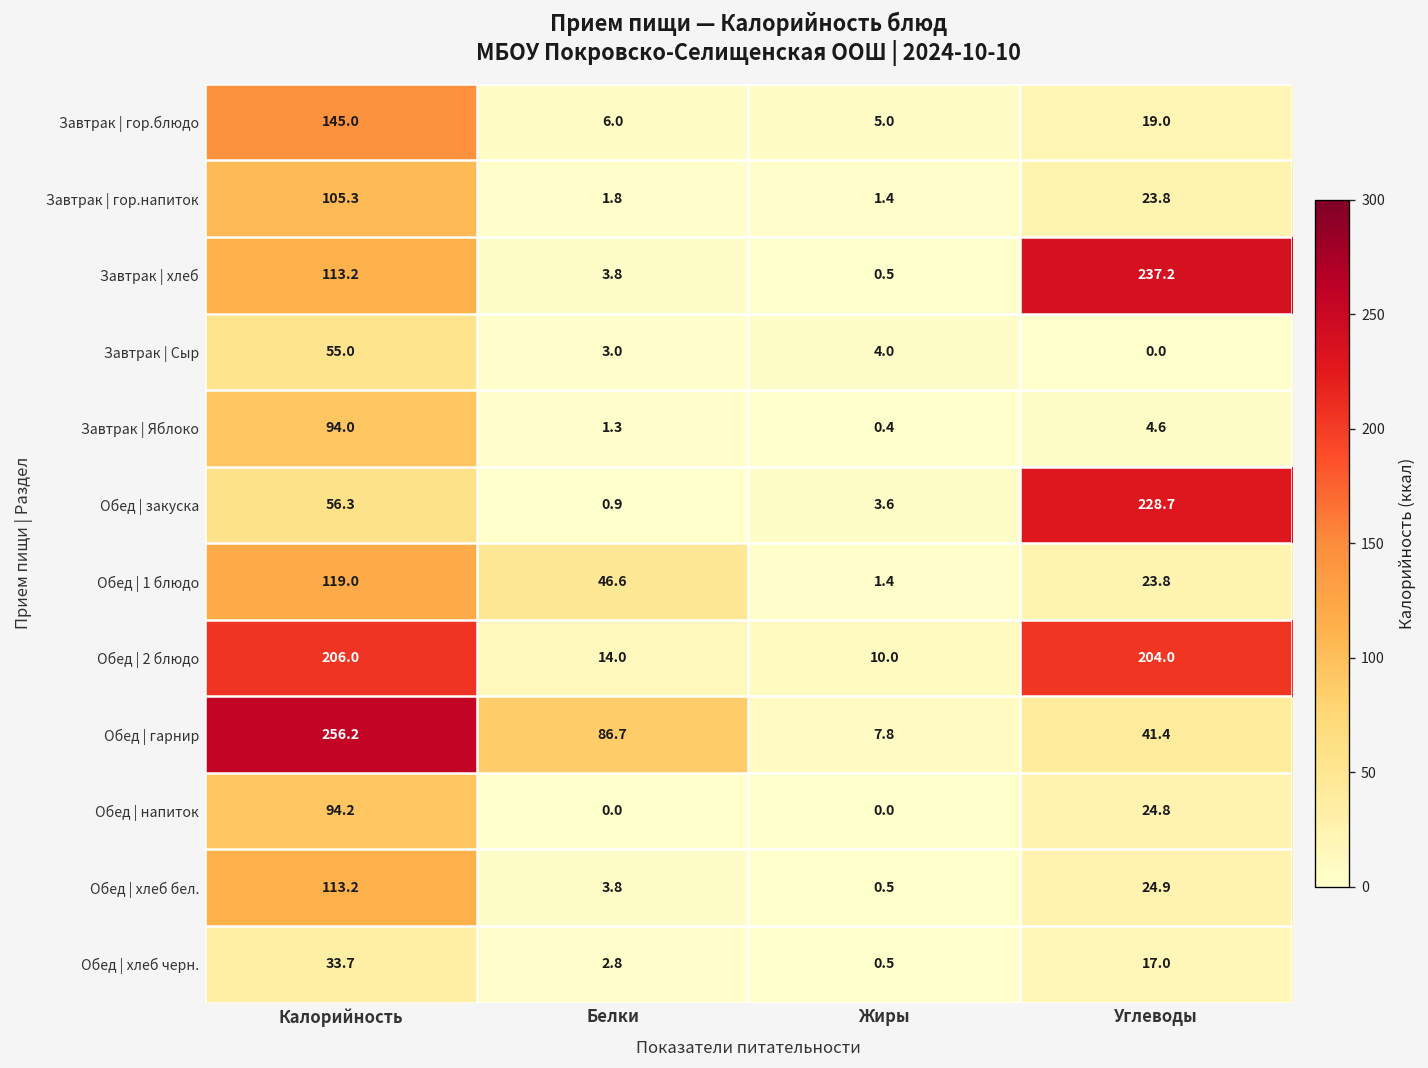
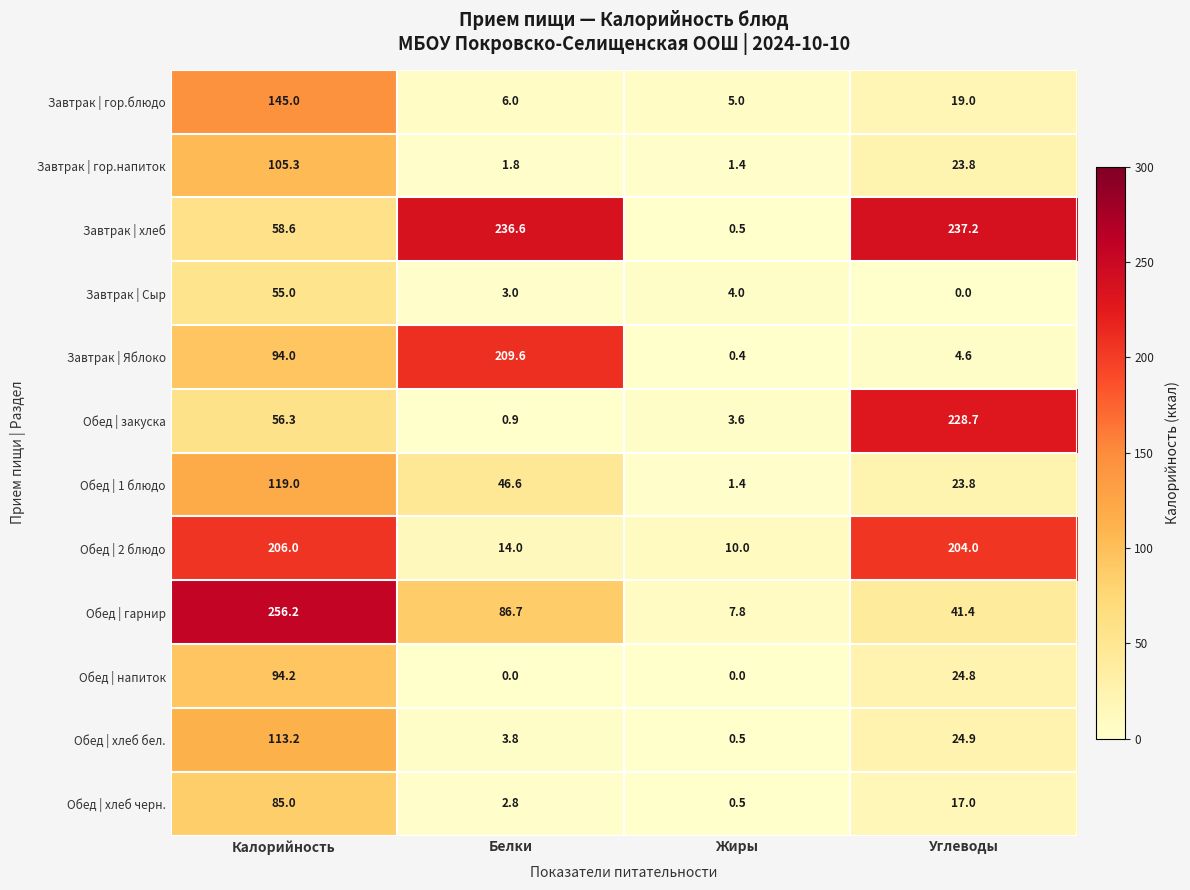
Завтрак | хлеб, Калорийность: 113.2 -> 58.6
Завтрак | хлеб, Белки: 3.8 -> 236.6
Завтрак | Яблоко, Белки: 1.3 -> 209.6
Обед | хлеб черн., Калорийность: 33.7 -> 85.0
